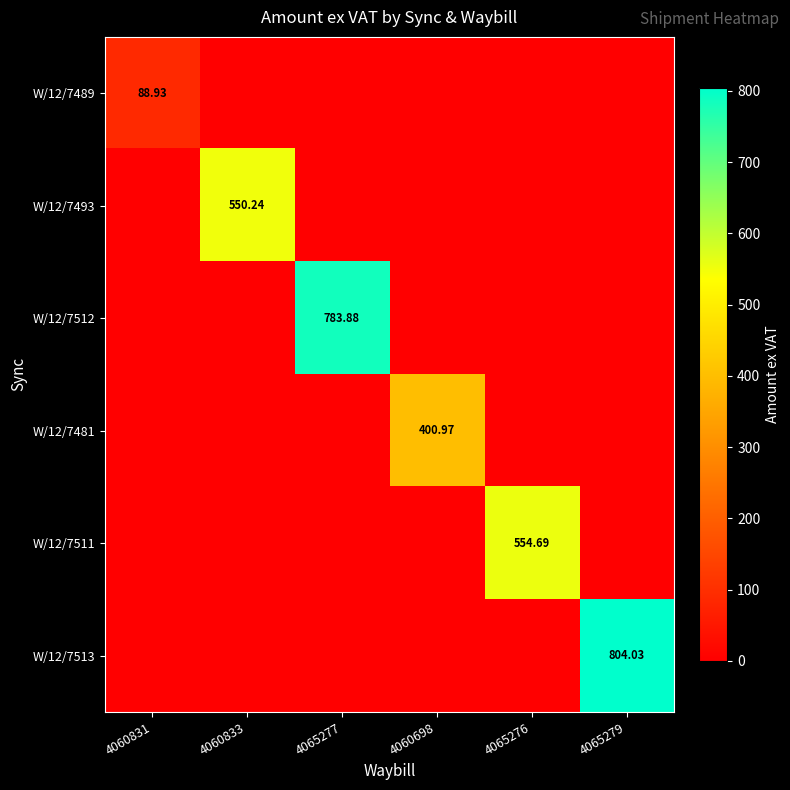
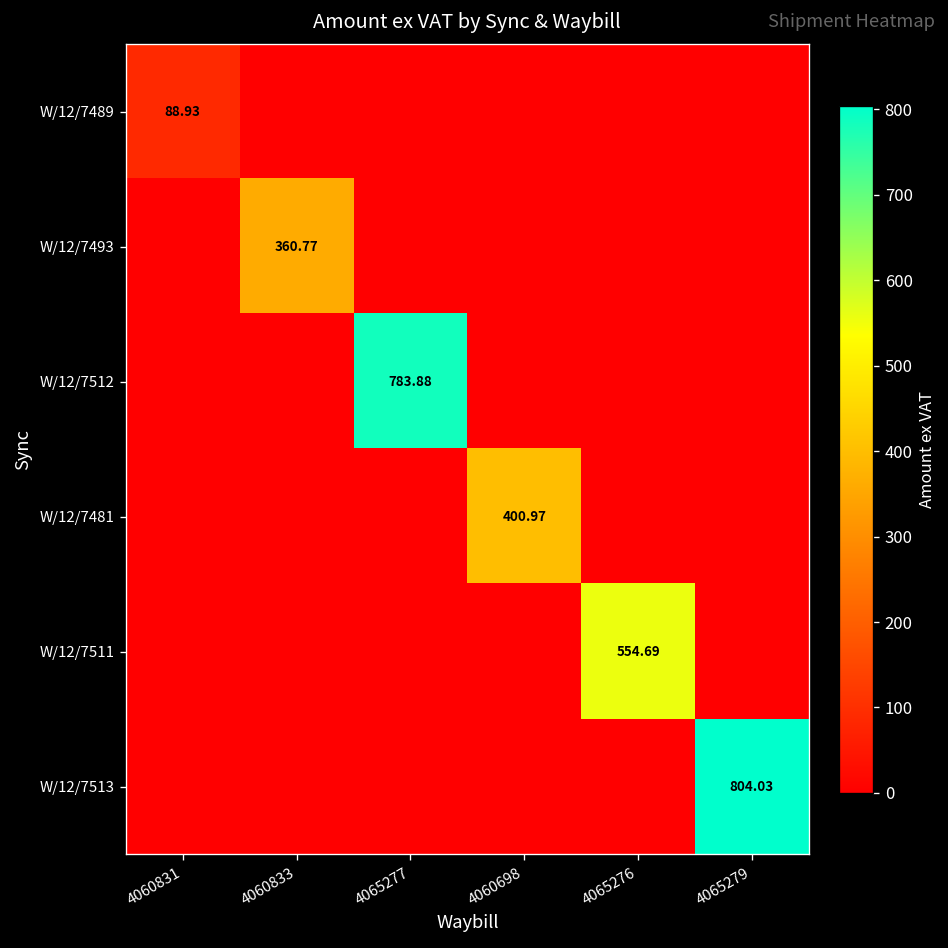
W/12/7493, 4060833: 550.24 -> 360.77
